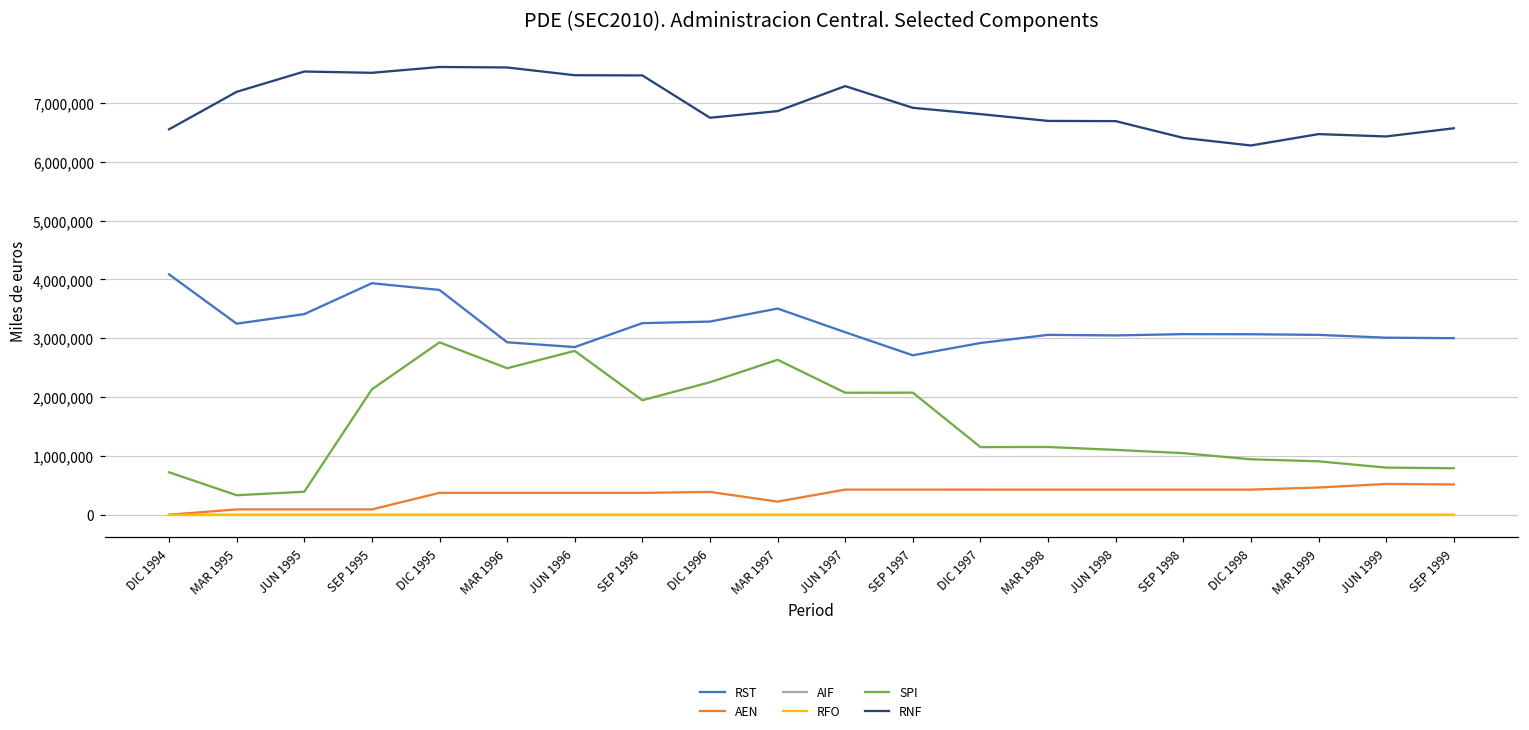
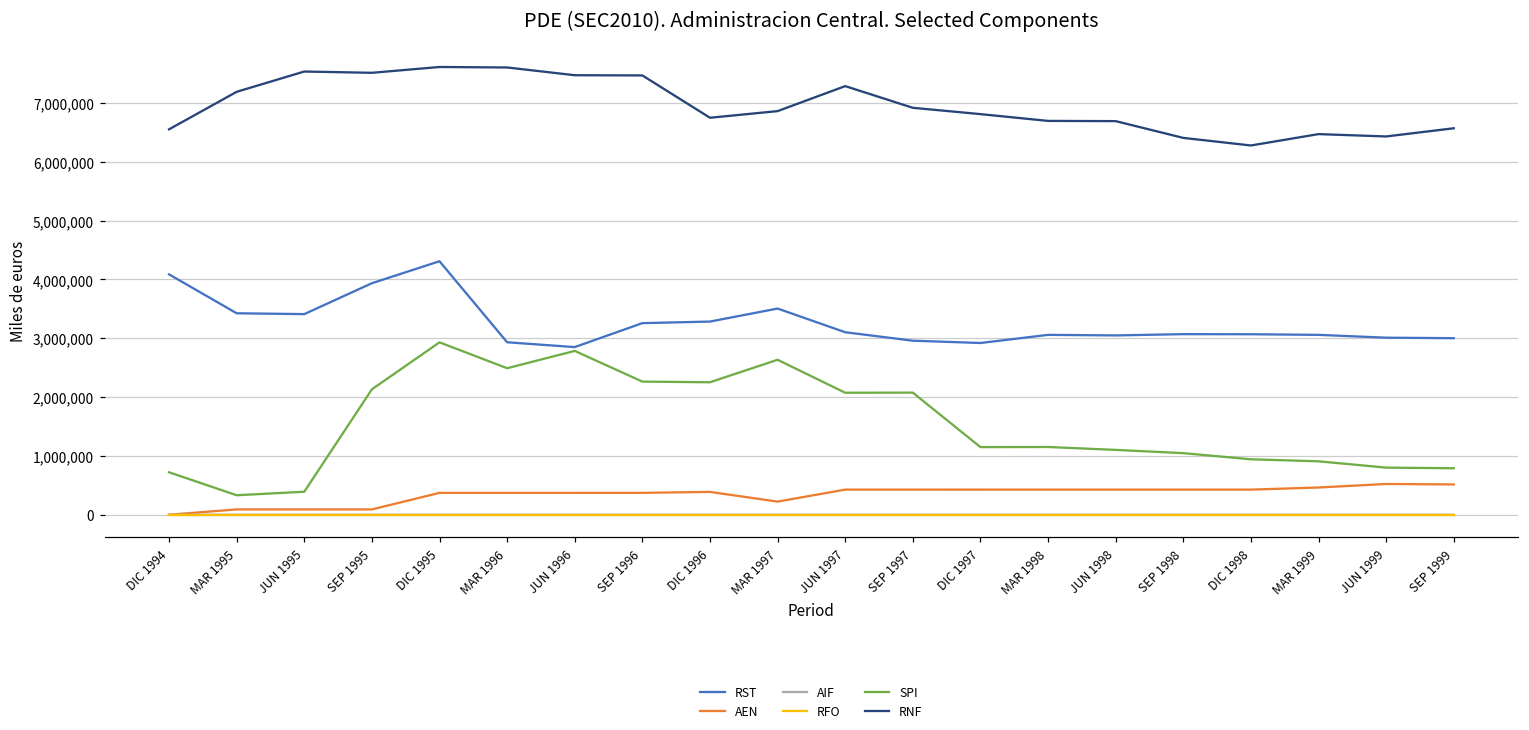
RST, MAR 1995: 3,200,000 -> 3,400,000
RST, DIC 1995: 3,800,000 -> 4,300,000
SPI, SEP 1996: 1,900,000 -> 2,300,000
RST, SEP 1997: 2,700,000 -> 3,000,000
